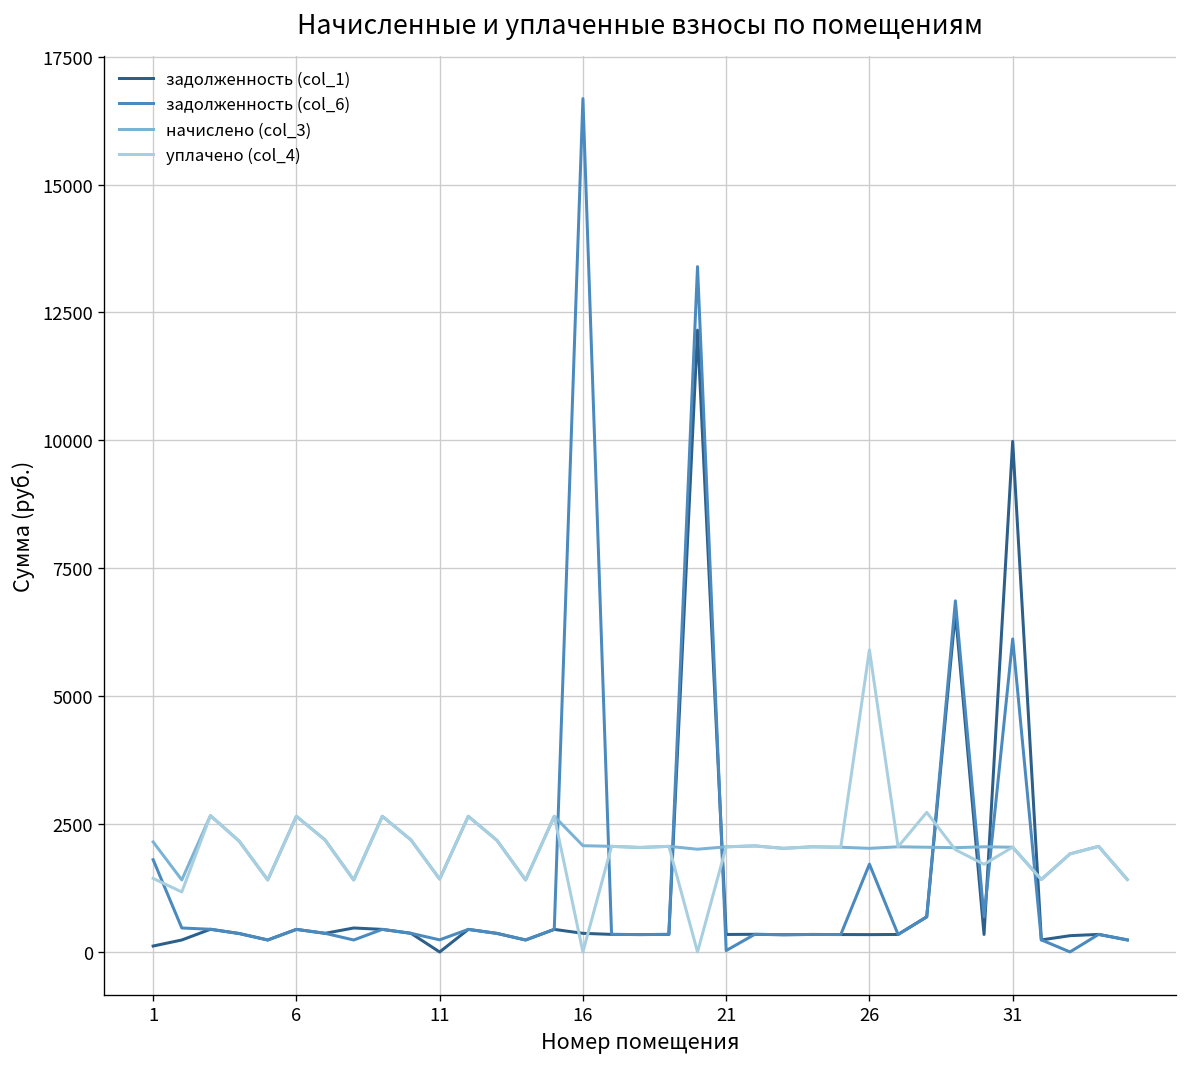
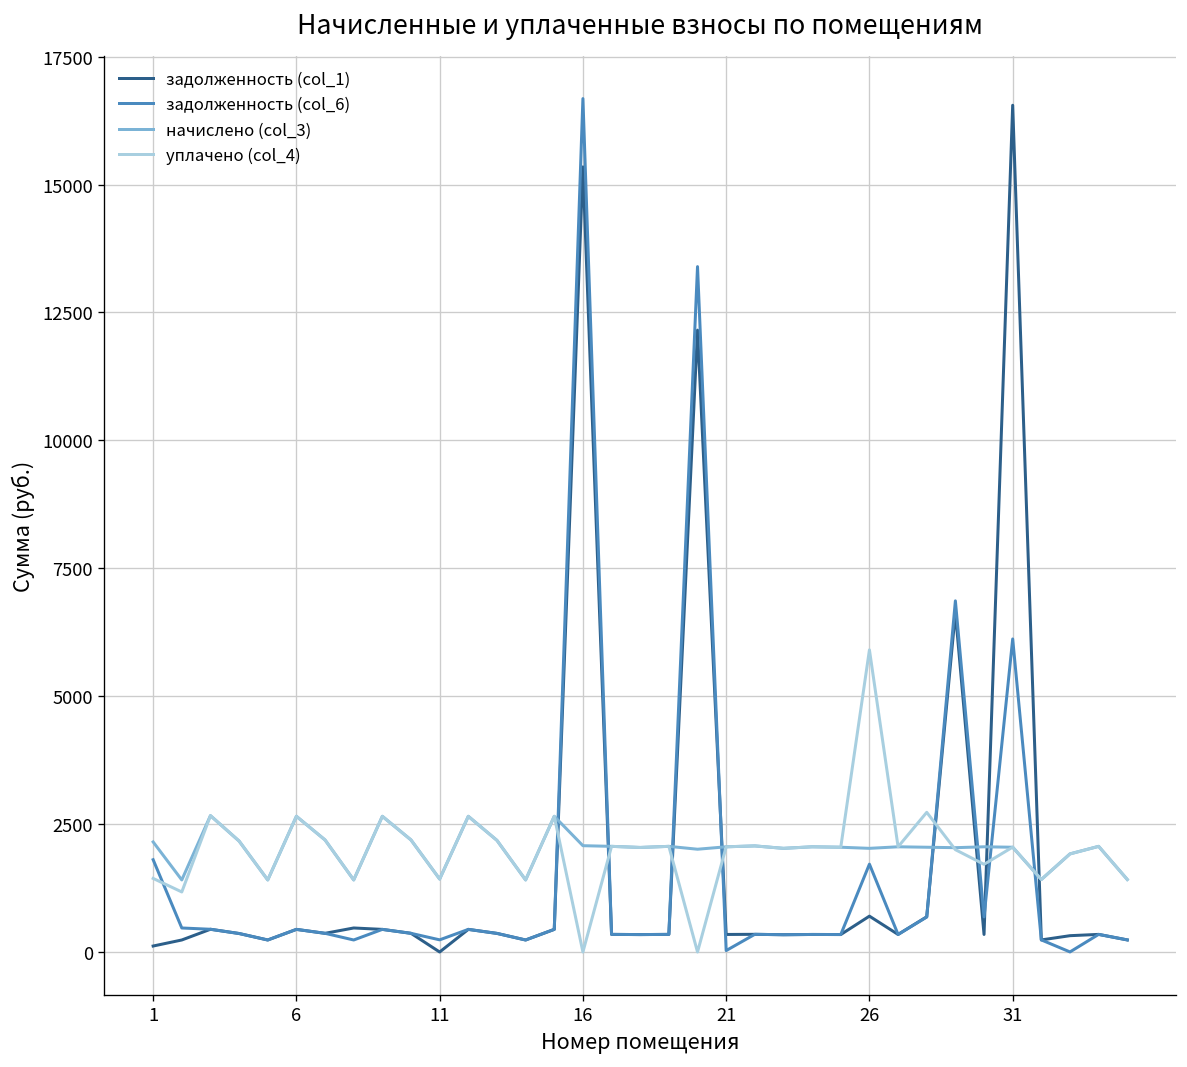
задолженность (col_1), 16: 400 -> 15300
задолженность (col_1), 26: 300 -> 700
задолженность (col_1), 31: 10000 -> 16600
